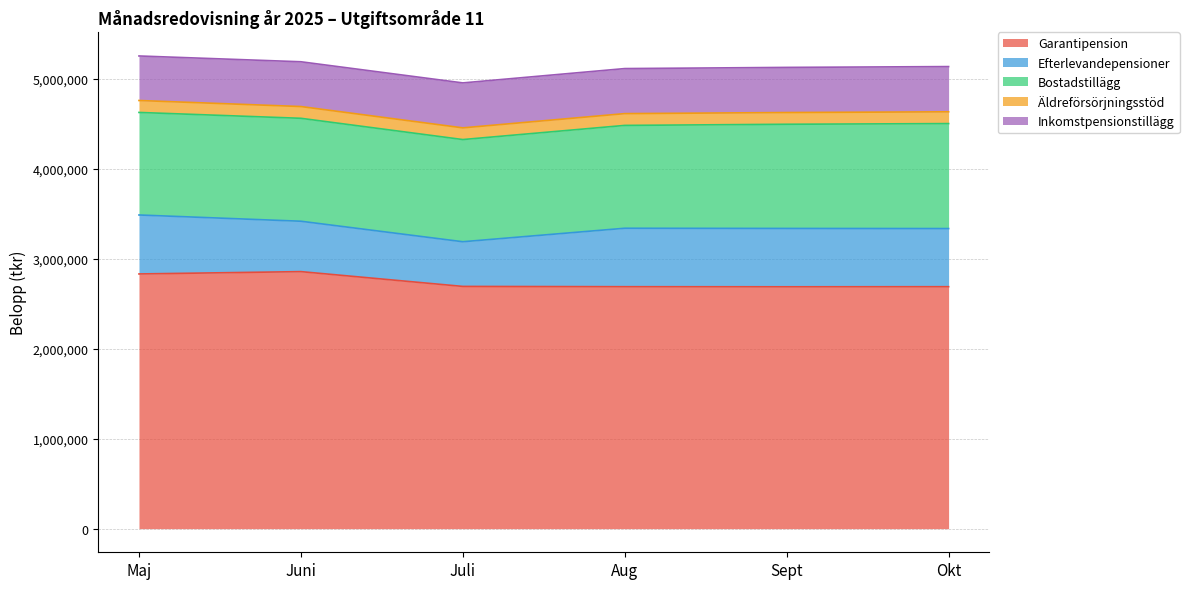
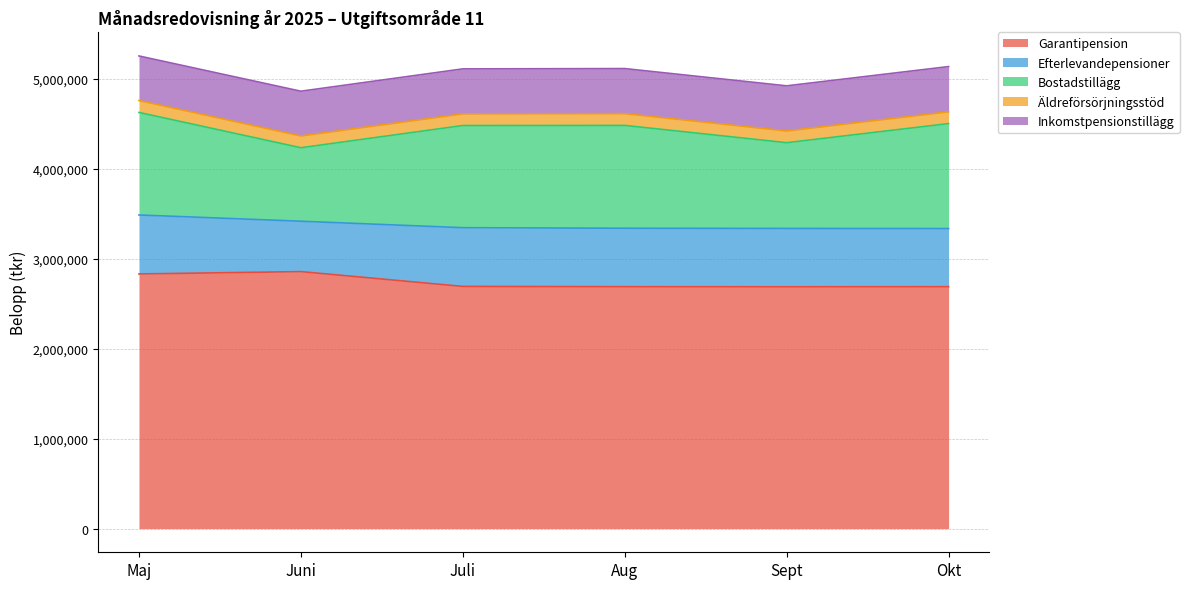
Bostadstillägg, Juni: 1,100,000 -> 800,000
Efterlevandepensioner, Juli: 500,000 -> 700,000
Bostadstillägg, Sept: 1,200,000 -> 1,000,000
